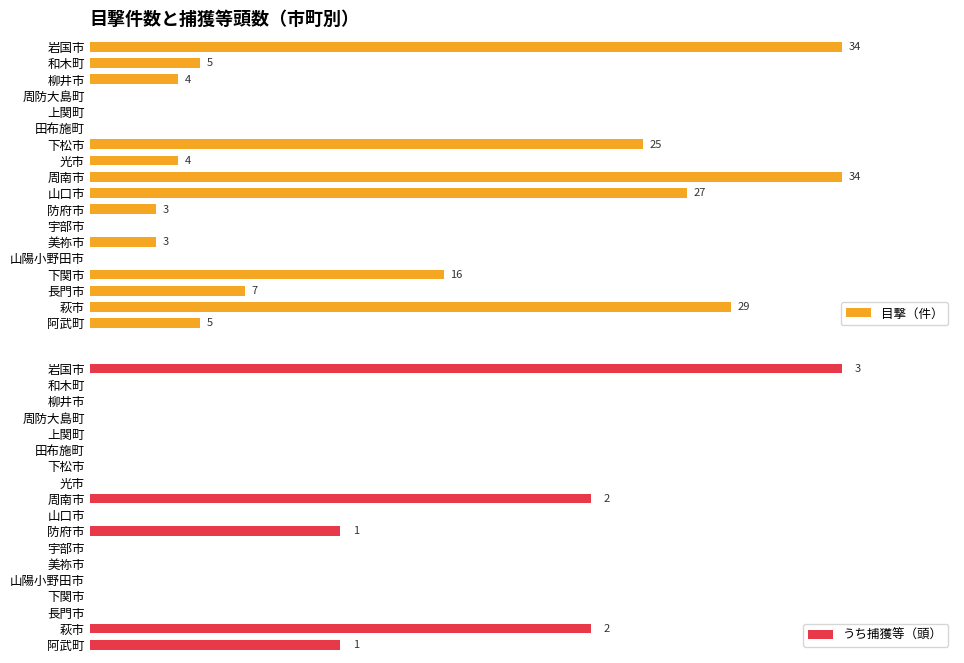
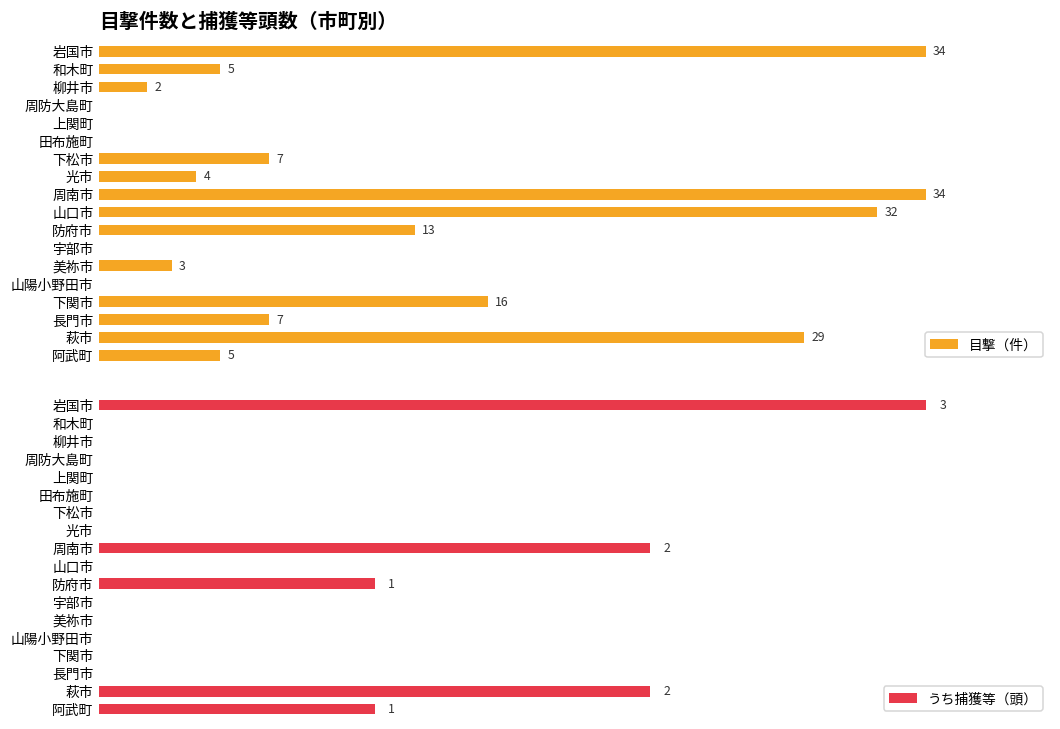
目撃件数と捕獲等頭数（市町別）, 柳井市: 4 -> 2
目撃件数と捕獲等頭数（市町別）, 下松市: 25 -> 7
目撃件数と捕獲等頭数（市町別）, 山口市: 27 -> 32
目撃件数と捕獲等頭数（市町別）, 防府市: 3 -> 13
